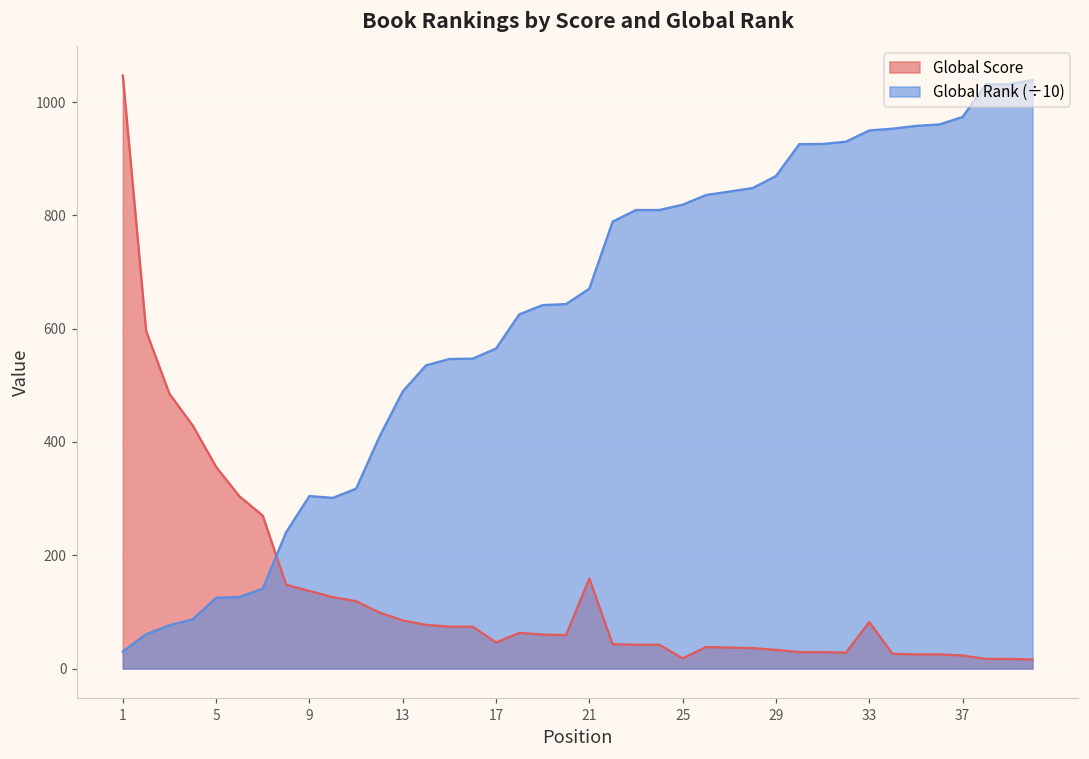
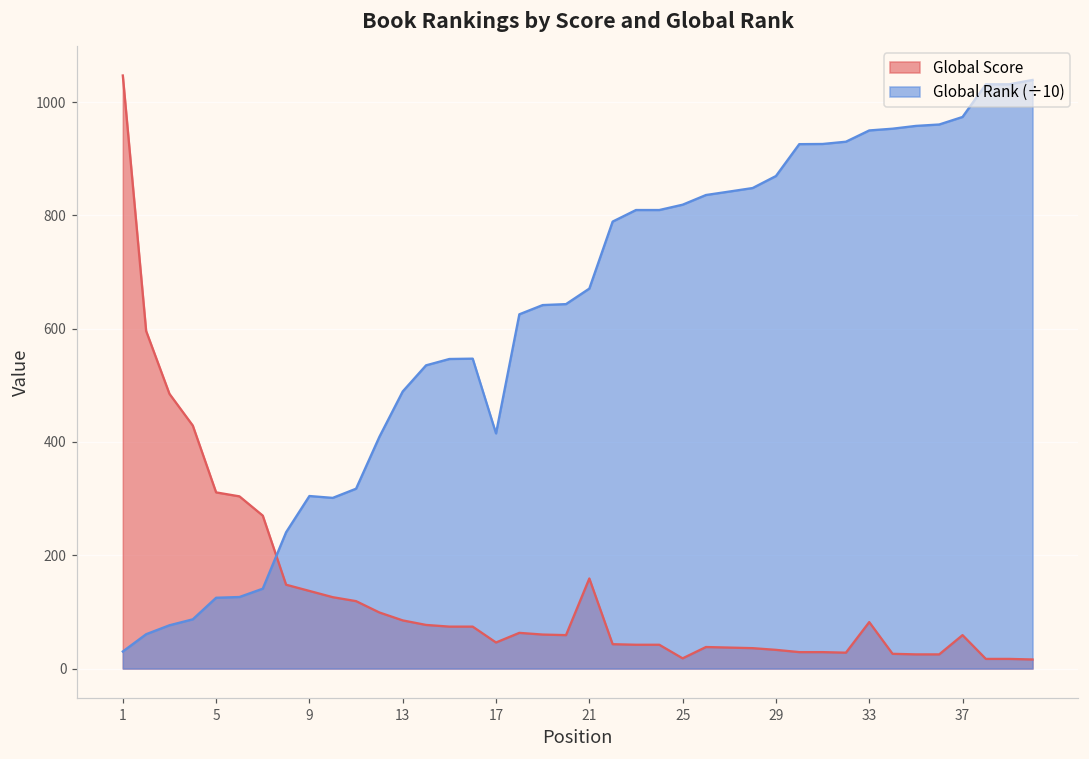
Global Score, 5: 360 -> 310
Global Rank (÷10), 17: 570 -> 420
Global Score, 37: 20 -> 60
